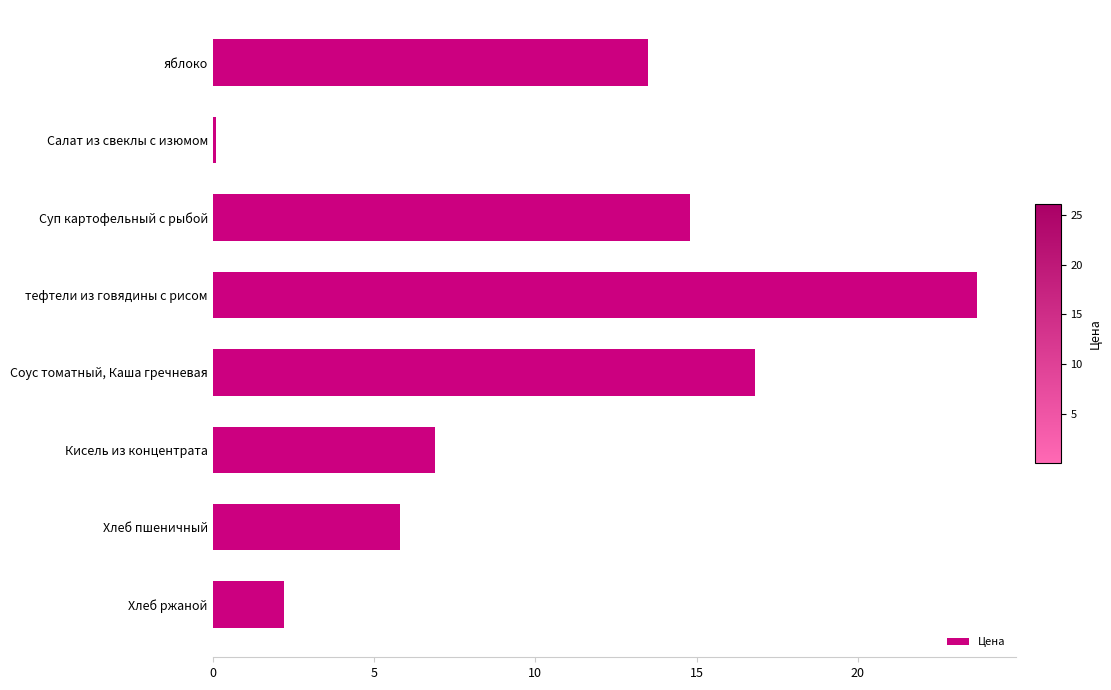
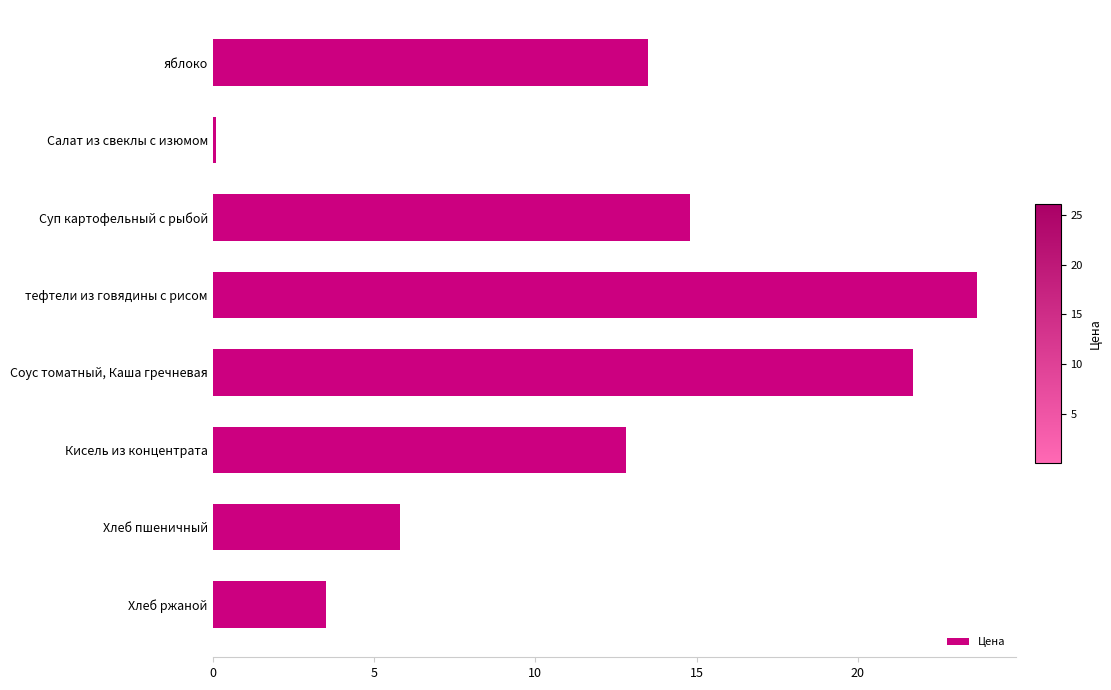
Соус томатный, Каша гречневая: 16.8 -> 21.7
Кисель из концентрата: 6.9 -> 12.8
Хлеб ржаной: 2.2 -> 3.5
